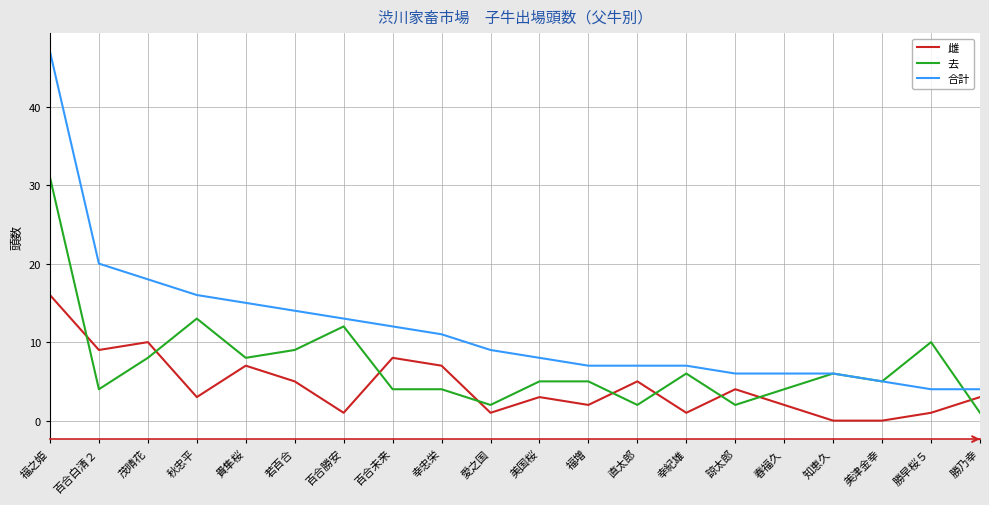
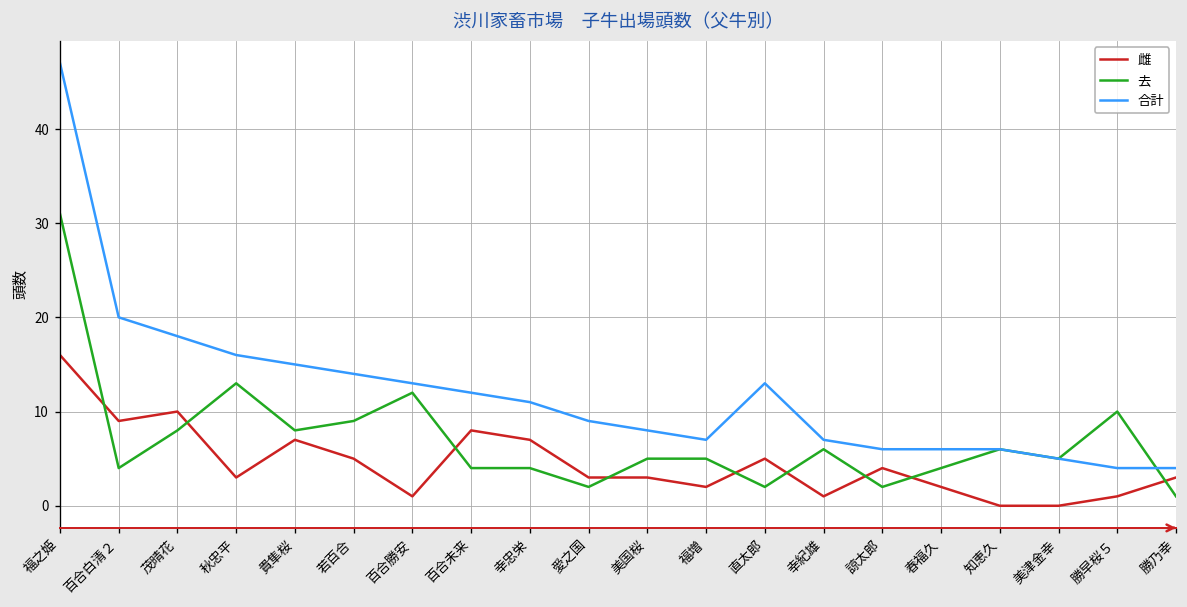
雌, 愛之国: 1 -> 3
合計, 直太郎: 7 -> 13
